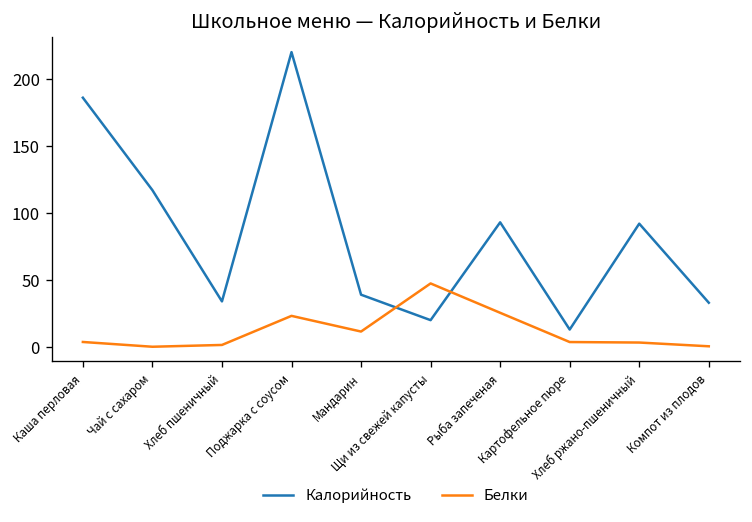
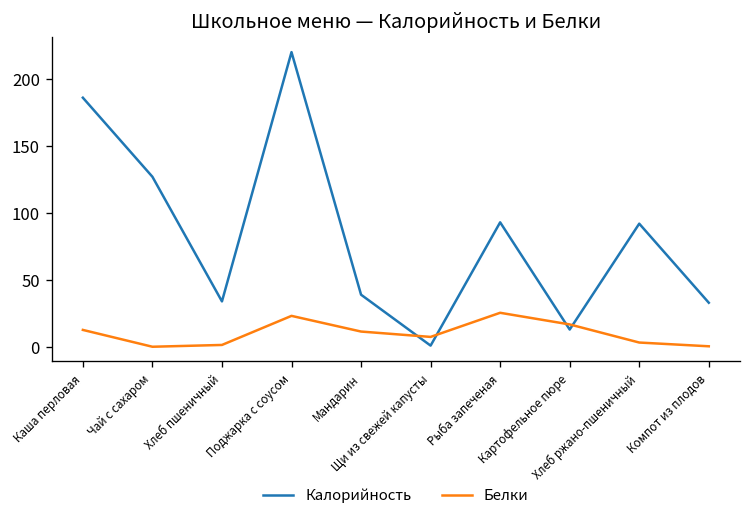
Белки, Каша перловая: 4 -> 13
Калорийность, Чай с сахаром: 117 -> 127
Калорийность, Щи из свежей капусты: 20 -> 1
Белки, Щи из свежей капусты: 47 -> 8
Белки, Картофельное пюре: 4 -> 17
